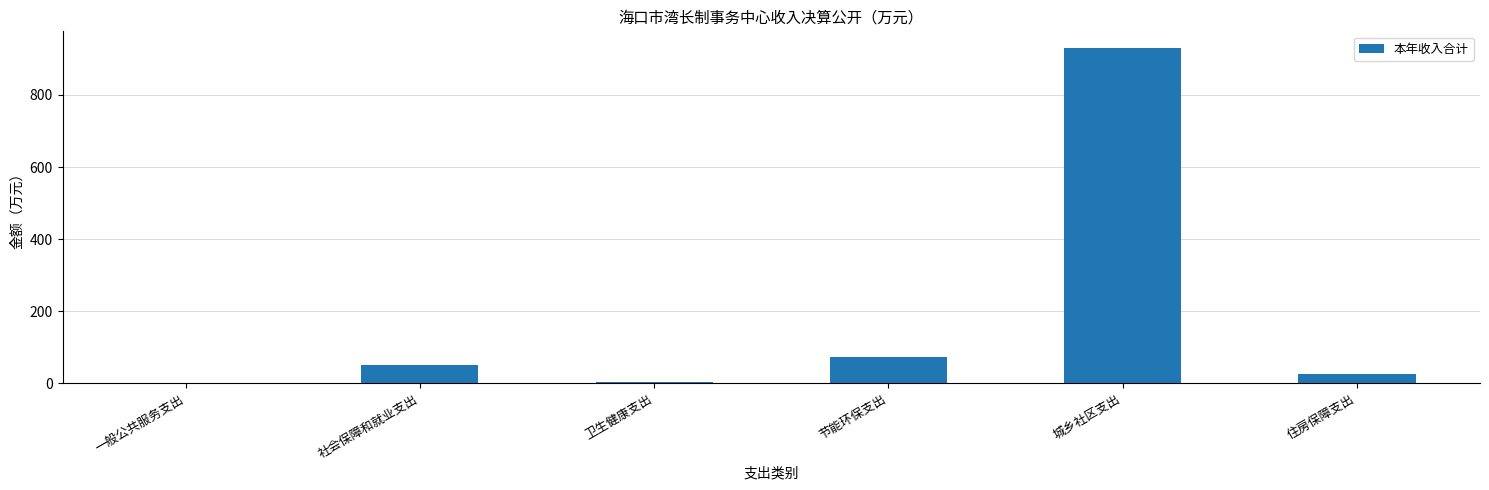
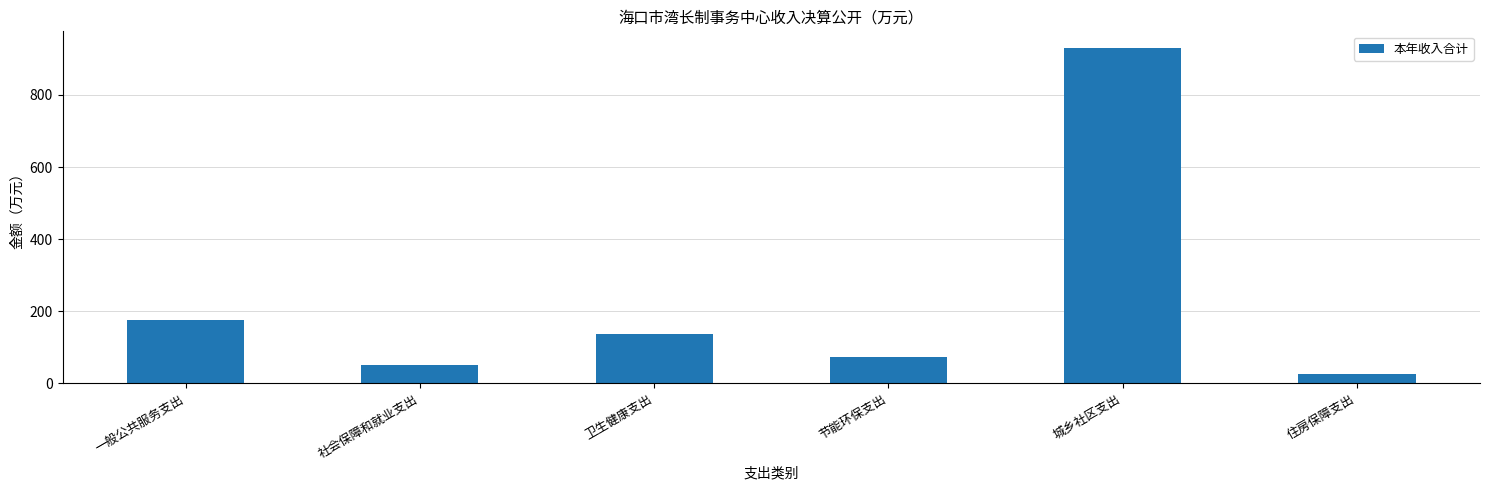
一般公共服务支出: 0 -> 180
卫生健康支出: 0 -> 140
